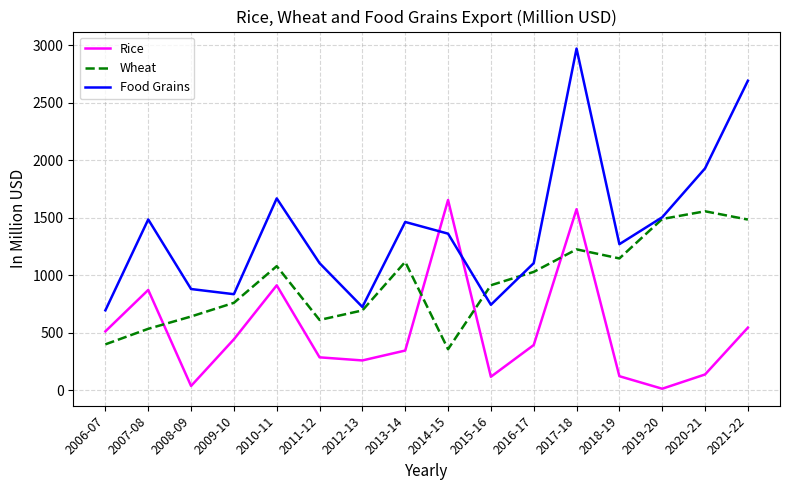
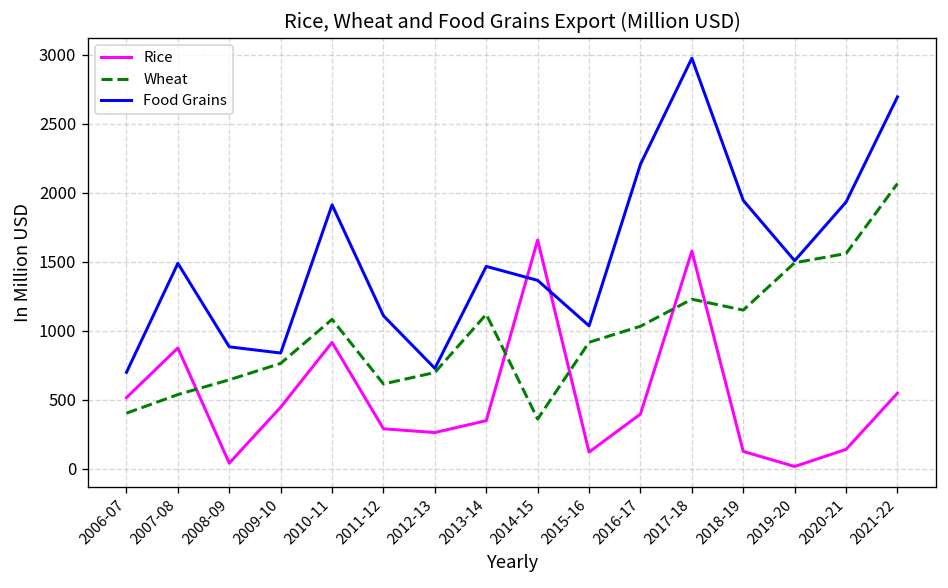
Food Grains, 2010-11: 1670 -> 1910
Food Grains, 2015-16: 750 -> 1030
Food Grains, 2016-17: 1110 -> 2210
Food Grains, 2018-19: 1270 -> 1940
Wheat, 2021-22: 1490 -> 2070
